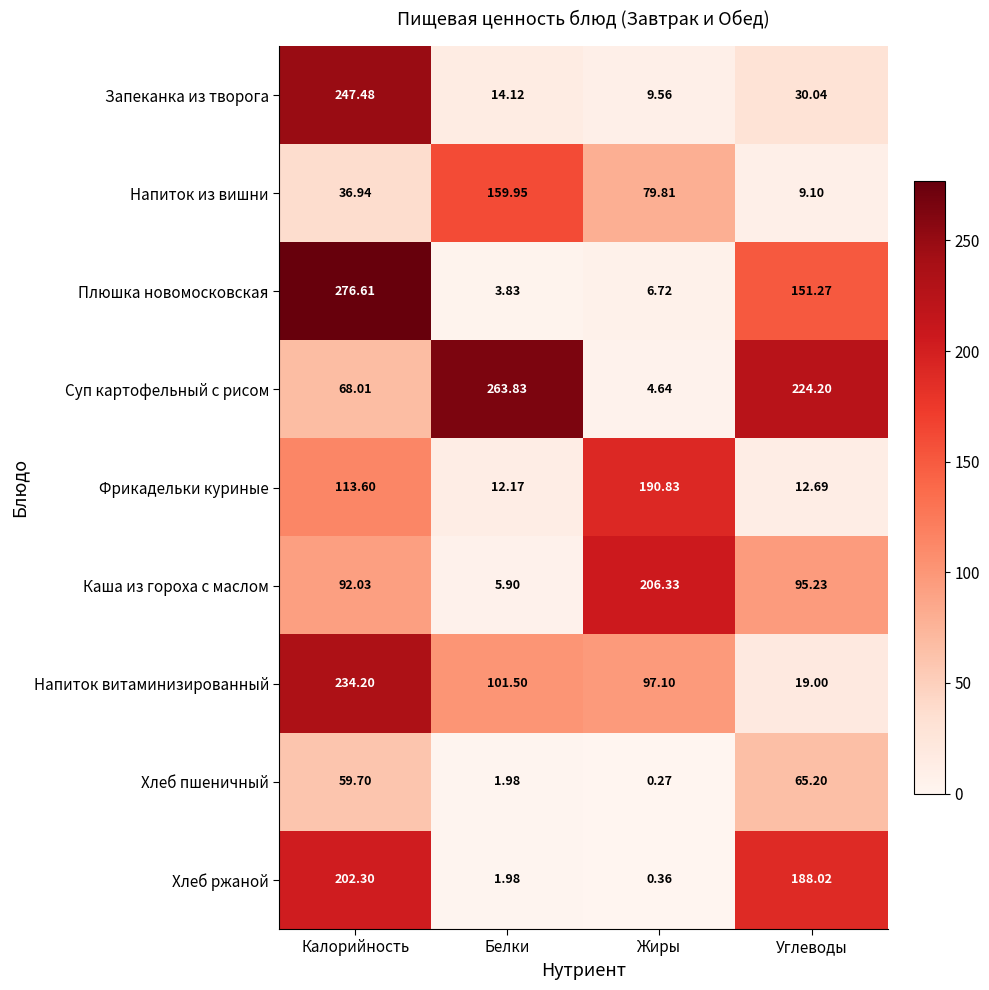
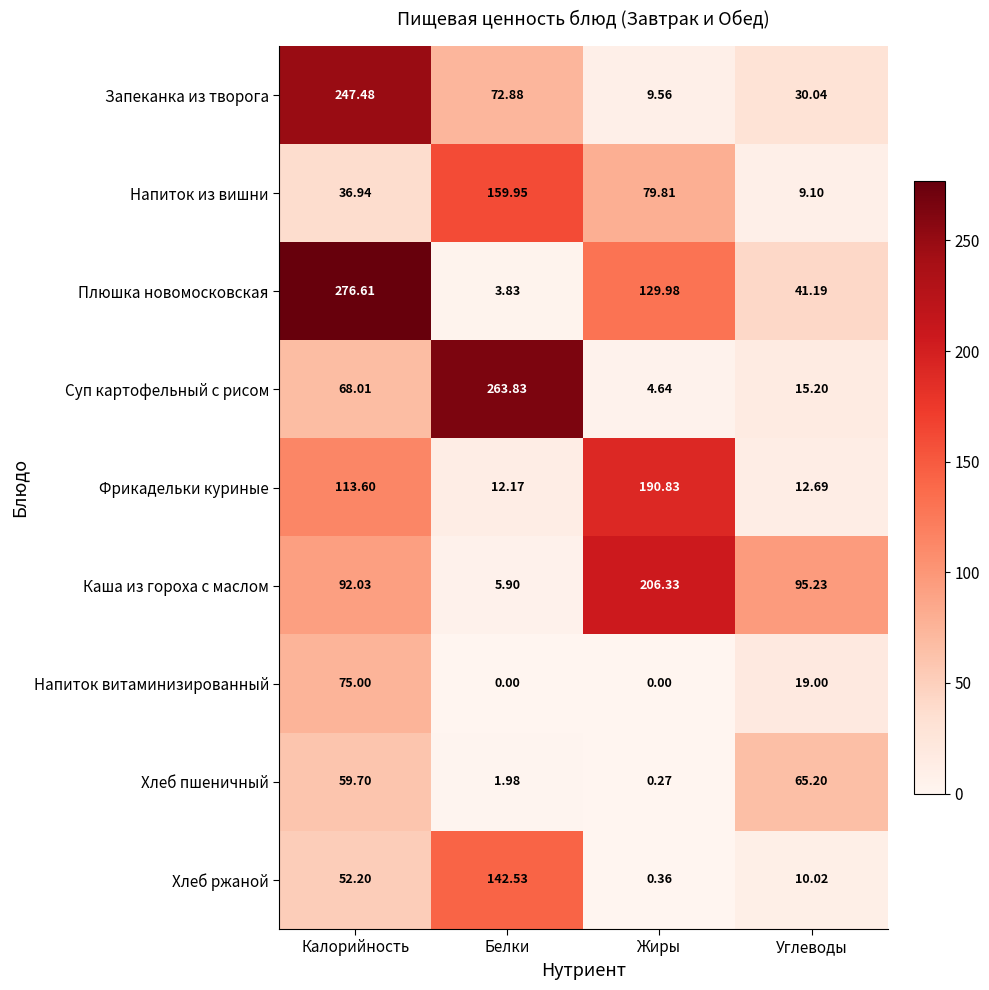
Запеканка из творога, Белки: 14.12 -> 72.88
Плюшка новомосковская, Жиры: 6.72 -> 129.98
Плюшка новомосковская, Углеводы: 151.27 -> 41.19
Суп картофельный с рисом, Углеводы: 224.20 -> 15.20
Напиток витаминизированный, Калорийность: 234.20 -> 75.00
Напиток витаминизированный, Белки: 101.50 -> 0.00
Напиток витаминизированный, Жиры: 97.10 -> 0.00
Хлеб ржаной, Калорийность: 202.30 -> 52.20
Хлеб ржаной, Белки: 1.98 -> 142.53
Хлеб ржаной, Углеводы: 188.02 -> 10.02
